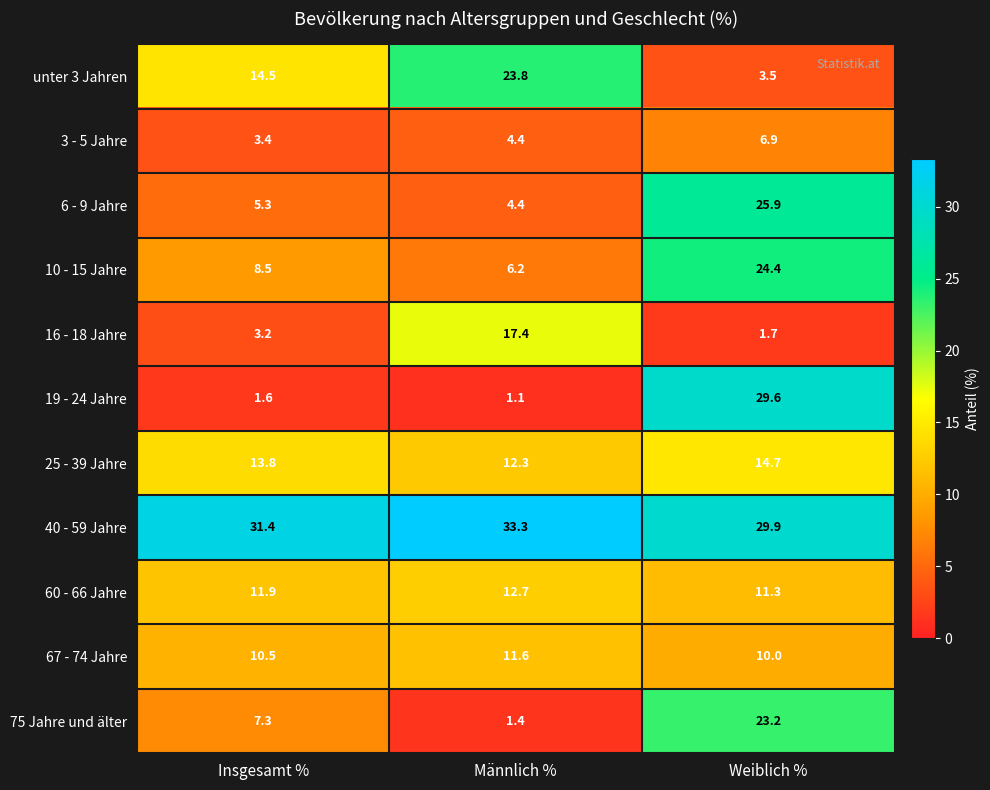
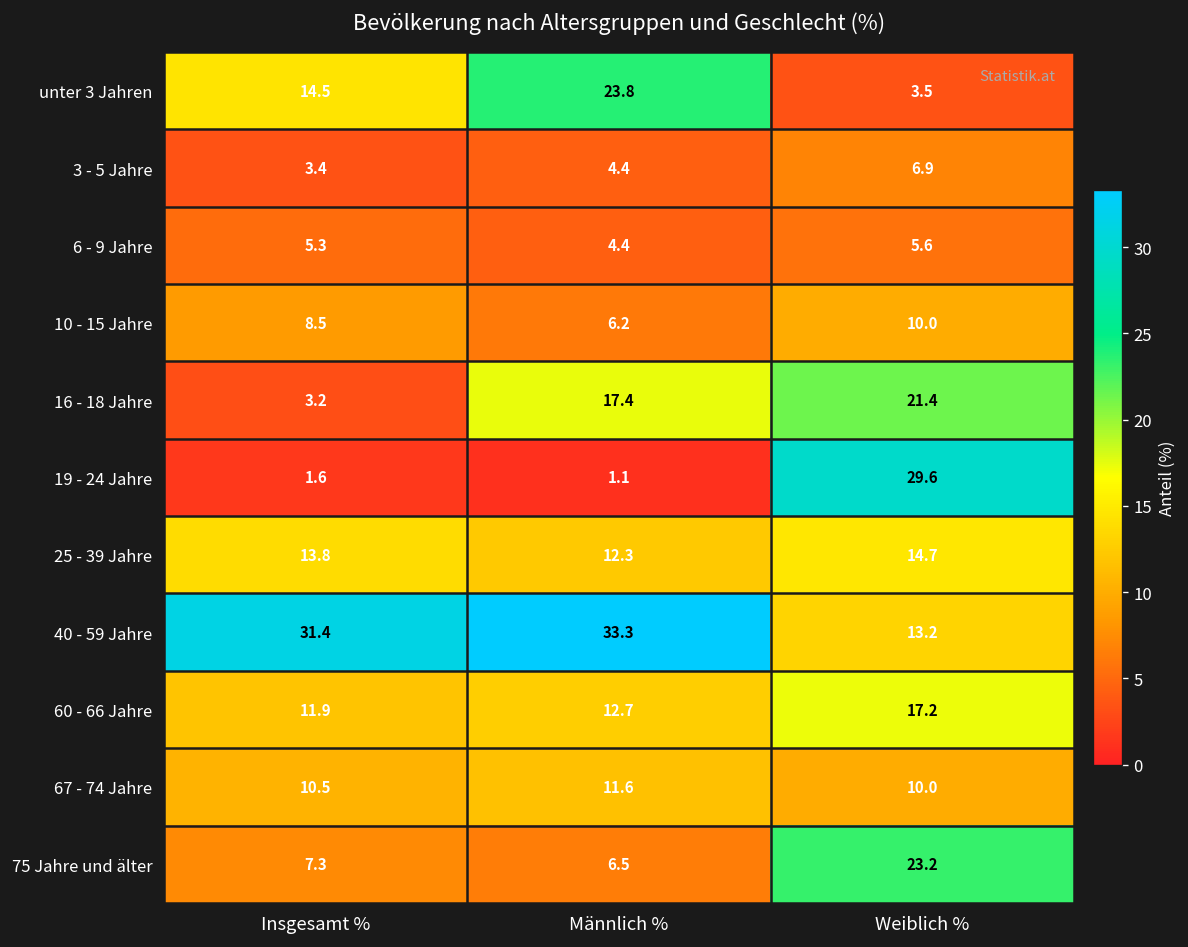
6 - 9 Jahre, Weiblich %: 25.9 -> 5.6
10 - 15 Jahre, Weiblich %: 24.4 -> 10.0
16 - 18 Jahre, Weiblich %: 1.7 -> 21.4
40 - 59 Jahre, Weiblich %: 29.9 -> 13.2
60 - 66 Jahre, Weiblich %: 11.3 -> 17.2
75 Jahre und älter, Männlich %: 1.4 -> 6.5
